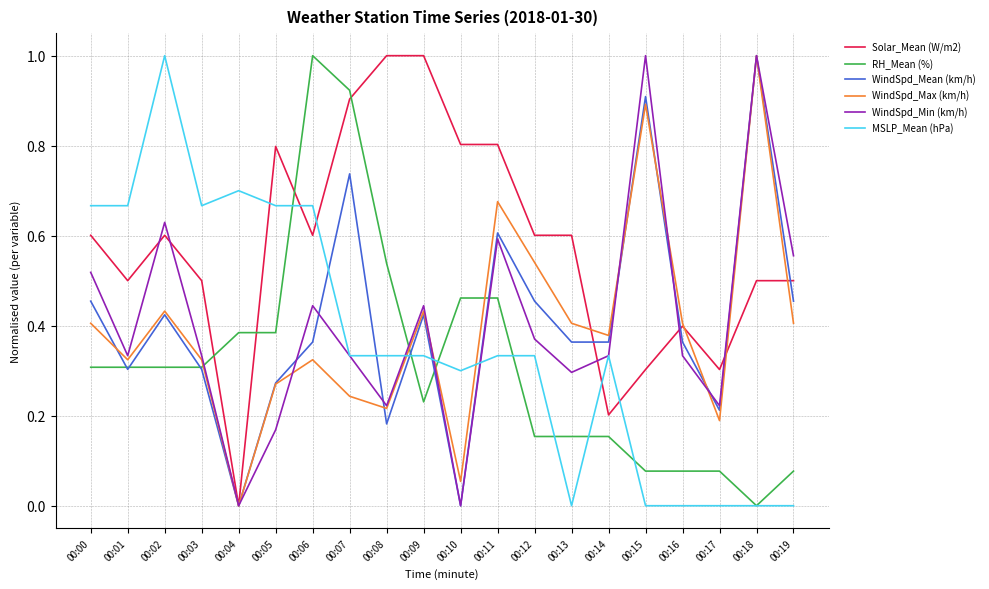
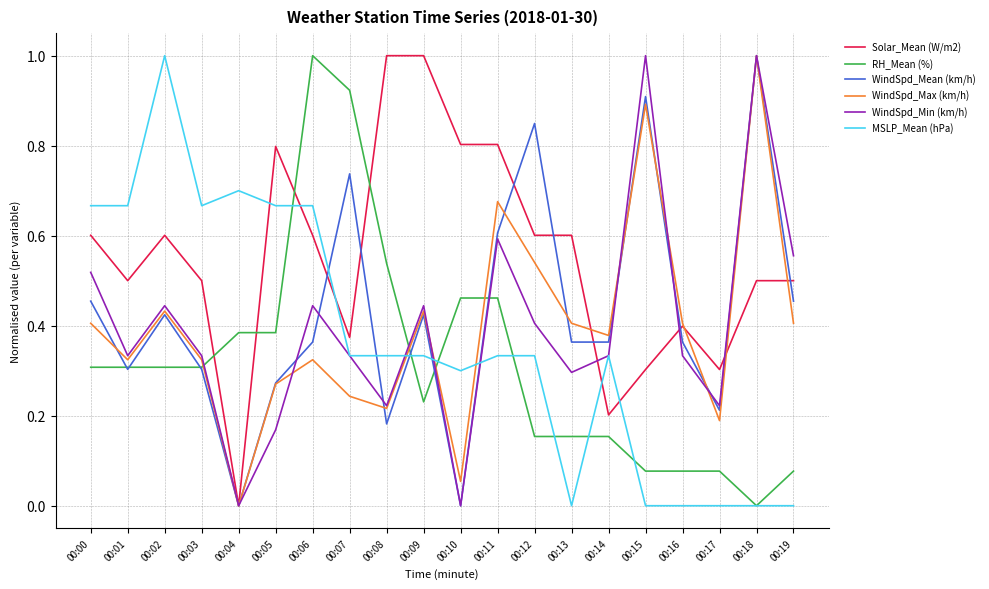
WindSpd_Min (km/h), 00:02: 0.63 -> 0.44
Solar_Mean (W/m2), 00:07: 0.90 -> 0.37
WindSpd_Mean (km/h), 00:12: 0.45 -> 0.85
WindSpd_Min (km/h), 00:12: 0.37 -> 0.41
